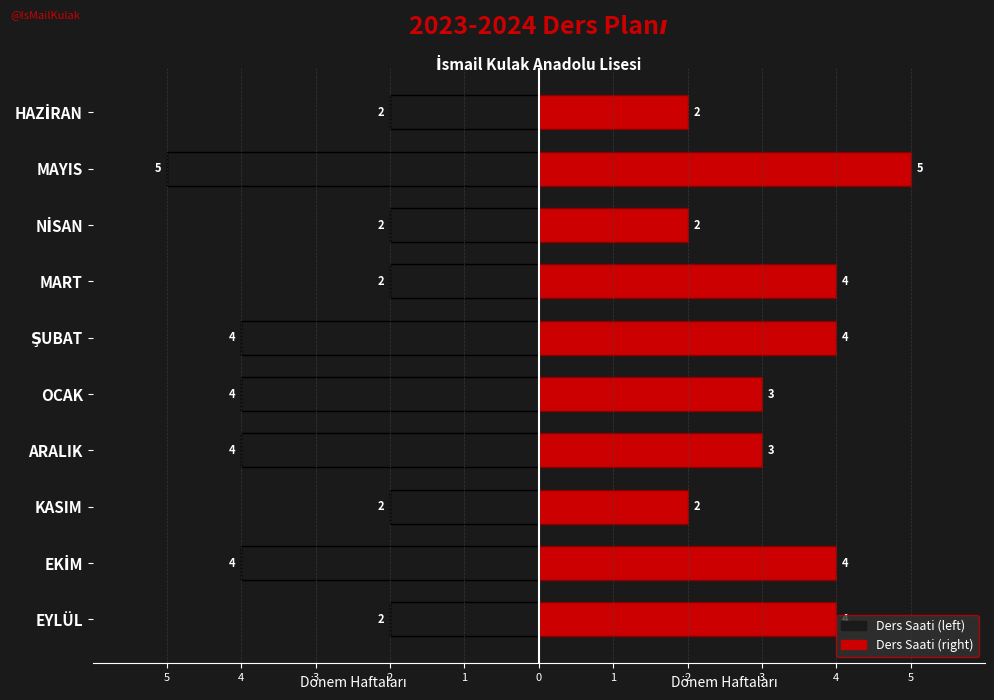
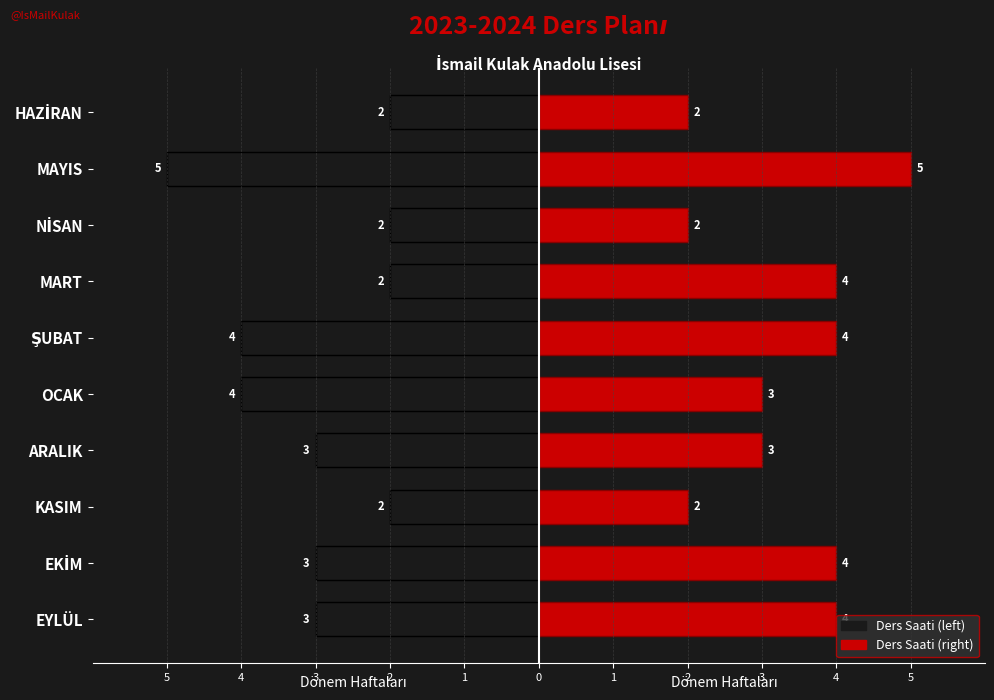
Ders Saati (left), ARALIK: 4 -> 3
Ders Saati (left), EKİM: 4 -> 3
Ders Saati (left), EYLÜL: 2 -> 3
